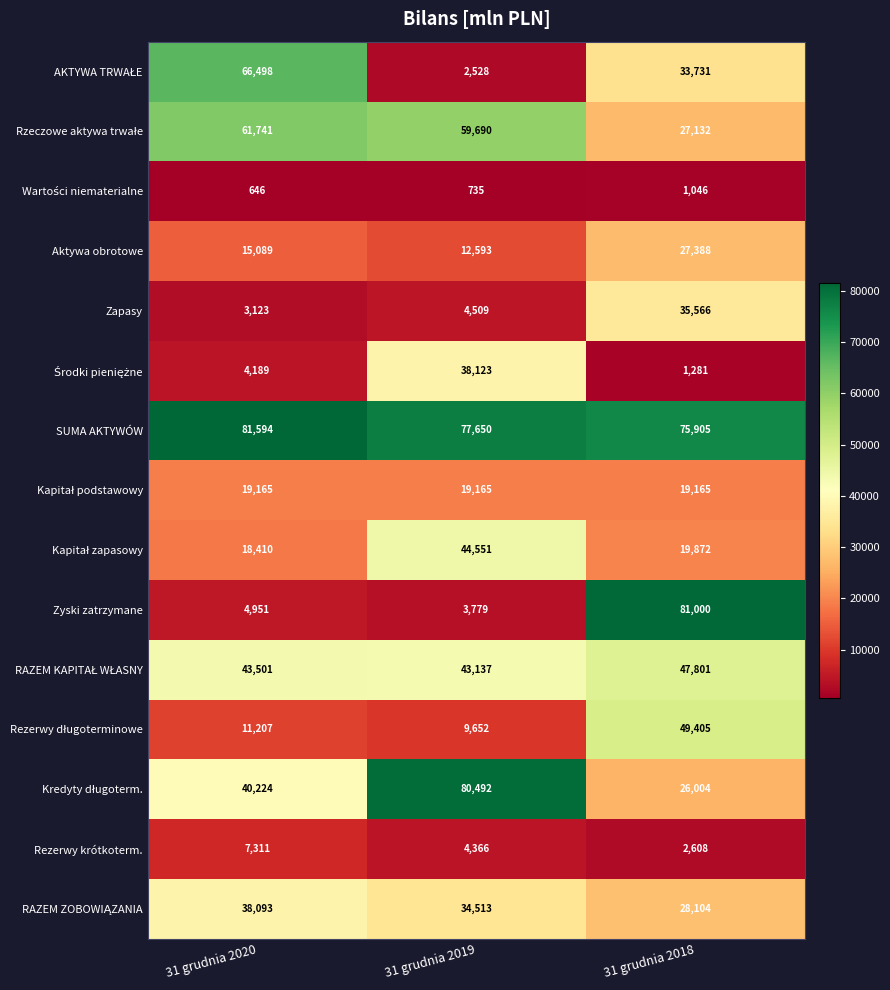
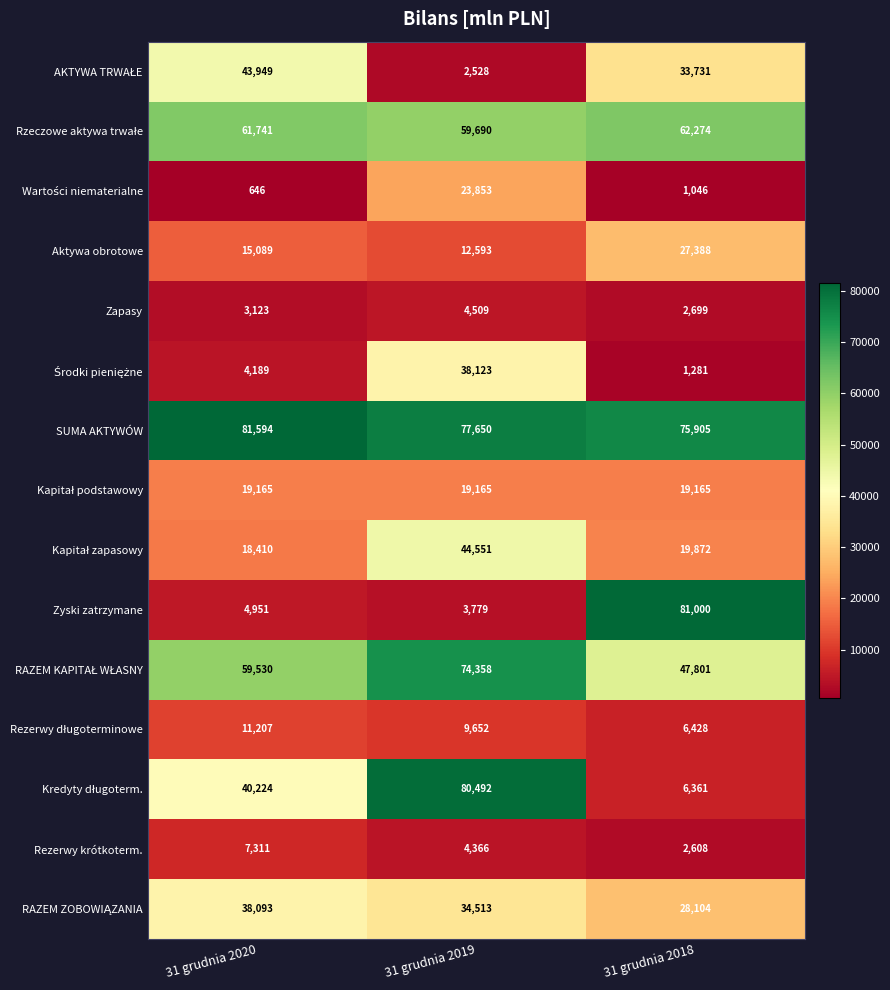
AKTYWA TRWAŁE, 31 grudnia 2020: 66,498 -> 43,949
Rzeczowe aktywa trwałe, 31 grudnia 2018: 27,132 -> 62,274
Wartości niematerialne, 31 grudnia 2019: 735 -> 23,853
Zapasy, 31 grudnia 2018: 35,566 -> 2,699
RAZEM KAPITAŁ WŁASNY, 31 grudnia 2020: 43,501 -> 59,530
RAZEM KAPITAŁ WŁASNY, 31 grudnia 2019: 43,137 -> 74,358
Rezerwy długoterminowe, 31 grudnia 2018: 49,405 -> 6,428
Kredyty długoterm., 31 grudnia 2018: 26,004 -> 6,361
